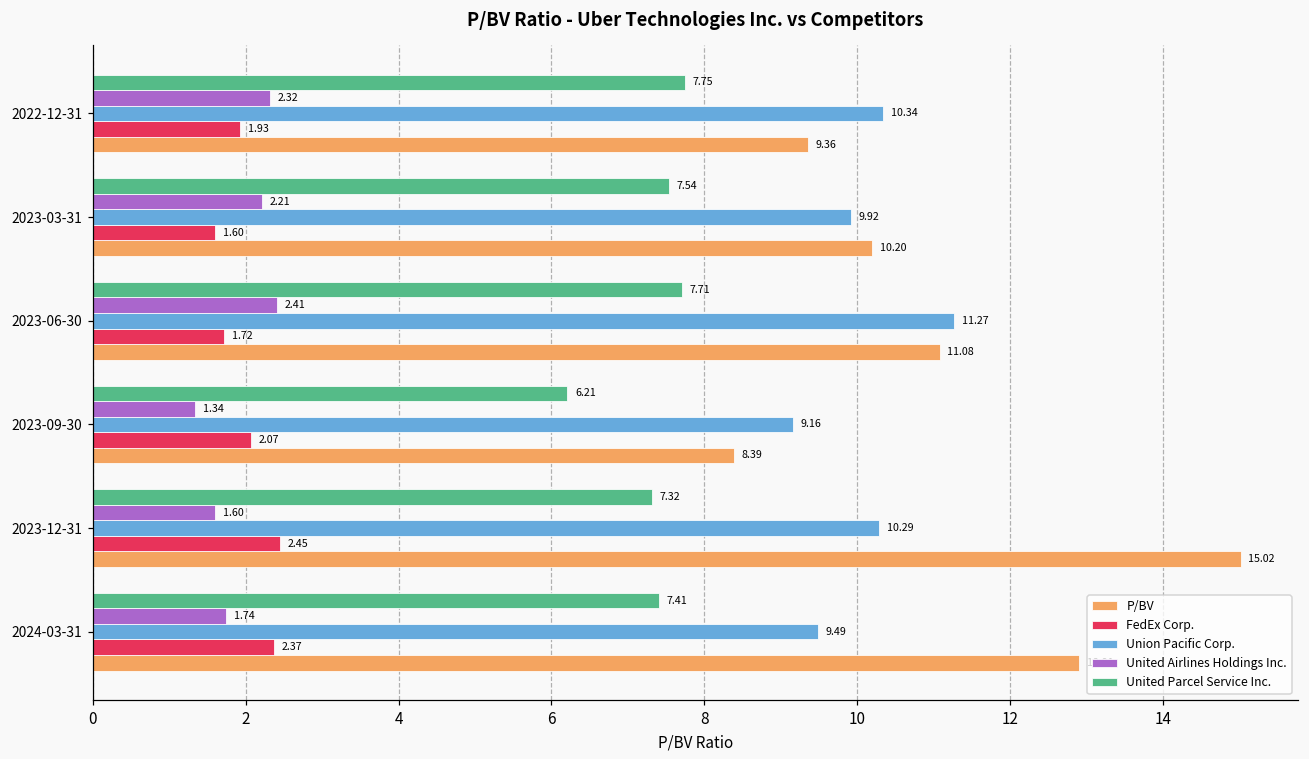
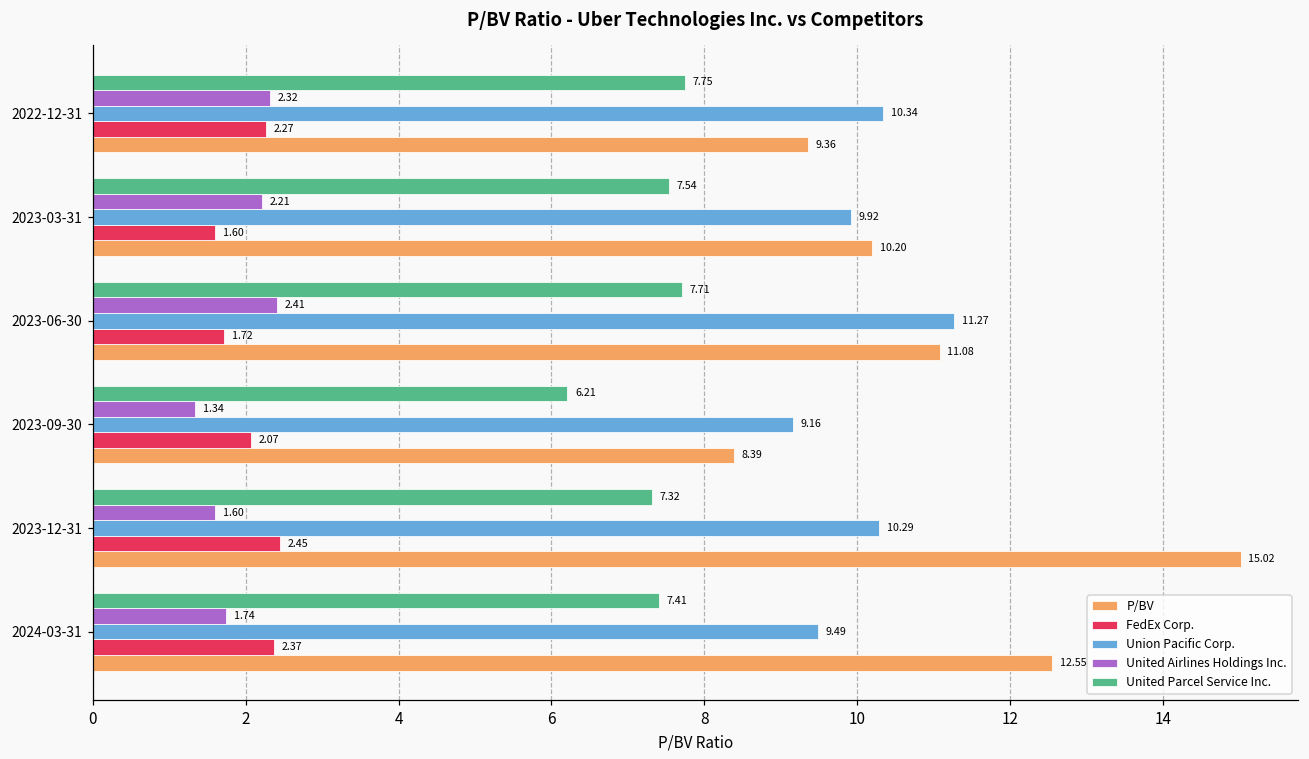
FedEx Corp., 2022-12-31: 1.93 -> 2.27
P/BV, 2024-03-31: 12.9 -> 12.6
